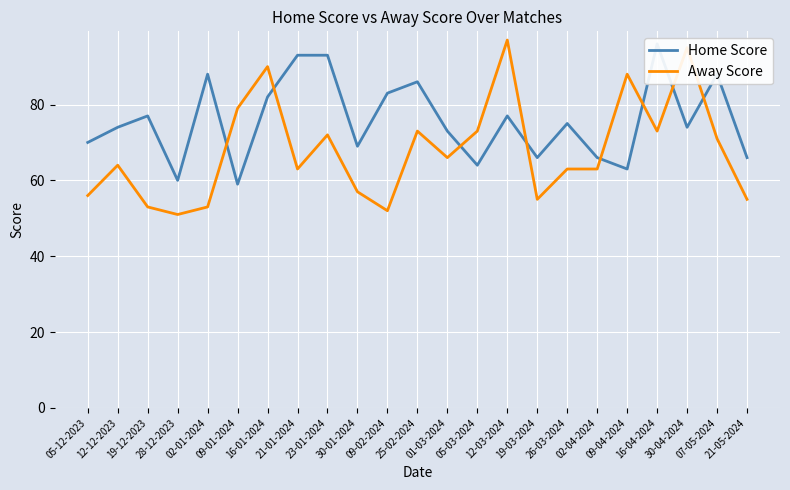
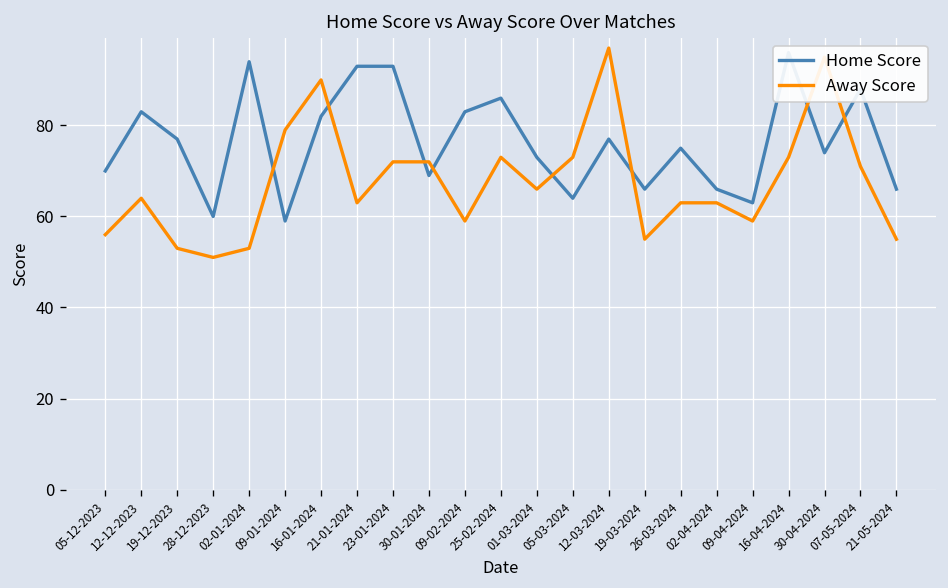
Home Score, 12-12-2023: 74 -> 83
Home Score, 02-01-2024: 88 -> 94
Away Score, 30-01-2024: 57 -> 72
Away Score, 09-02-2024: 52 -> 59
Away Score, 09-04-2024: 88 -> 59
